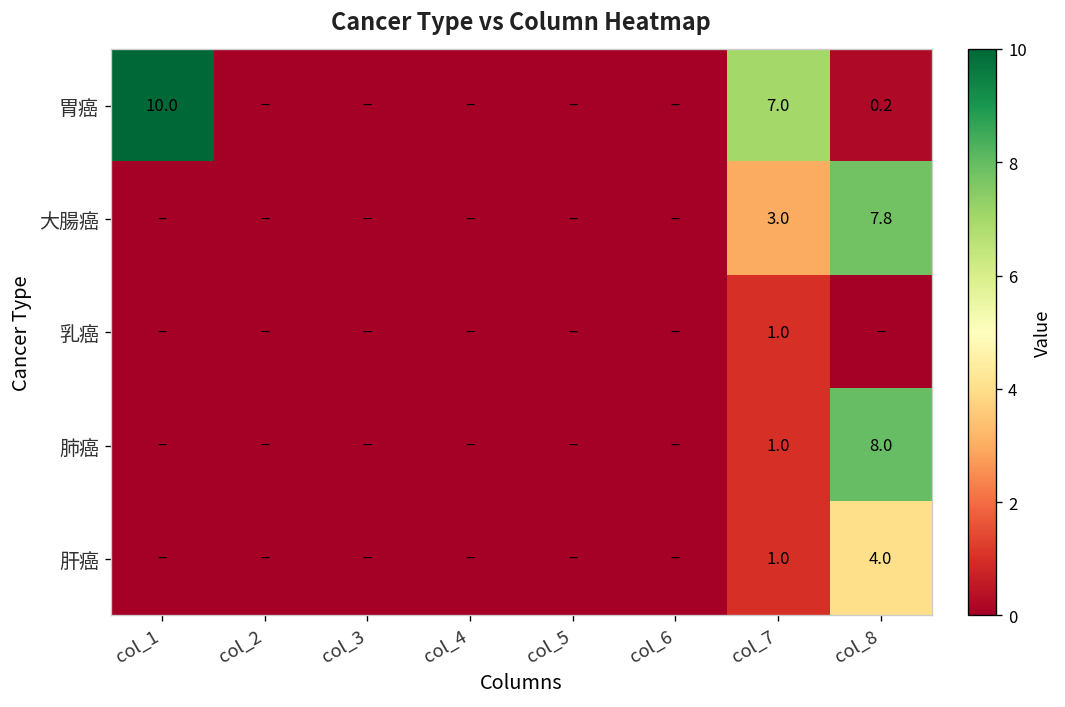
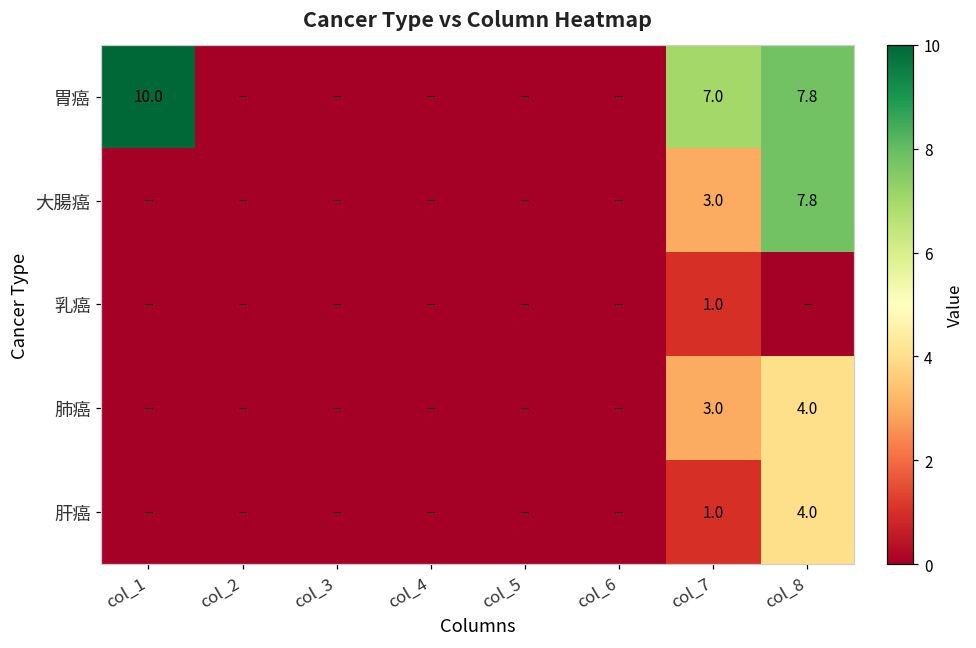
胃癌, col_8: 0.2 -> 7.8
肺癌, col_7: 1.0 -> 3.0
肺癌, col_8: 8.0 -> 4.0
